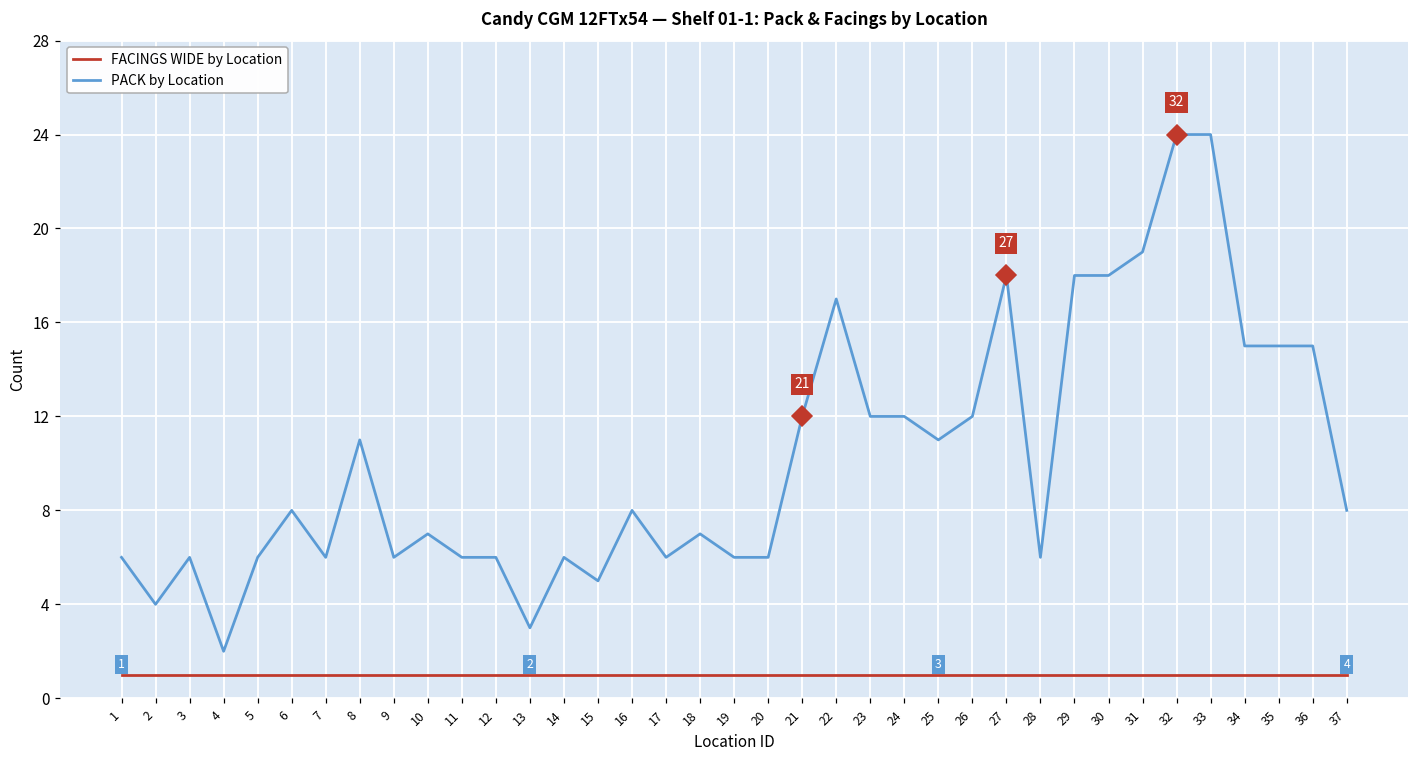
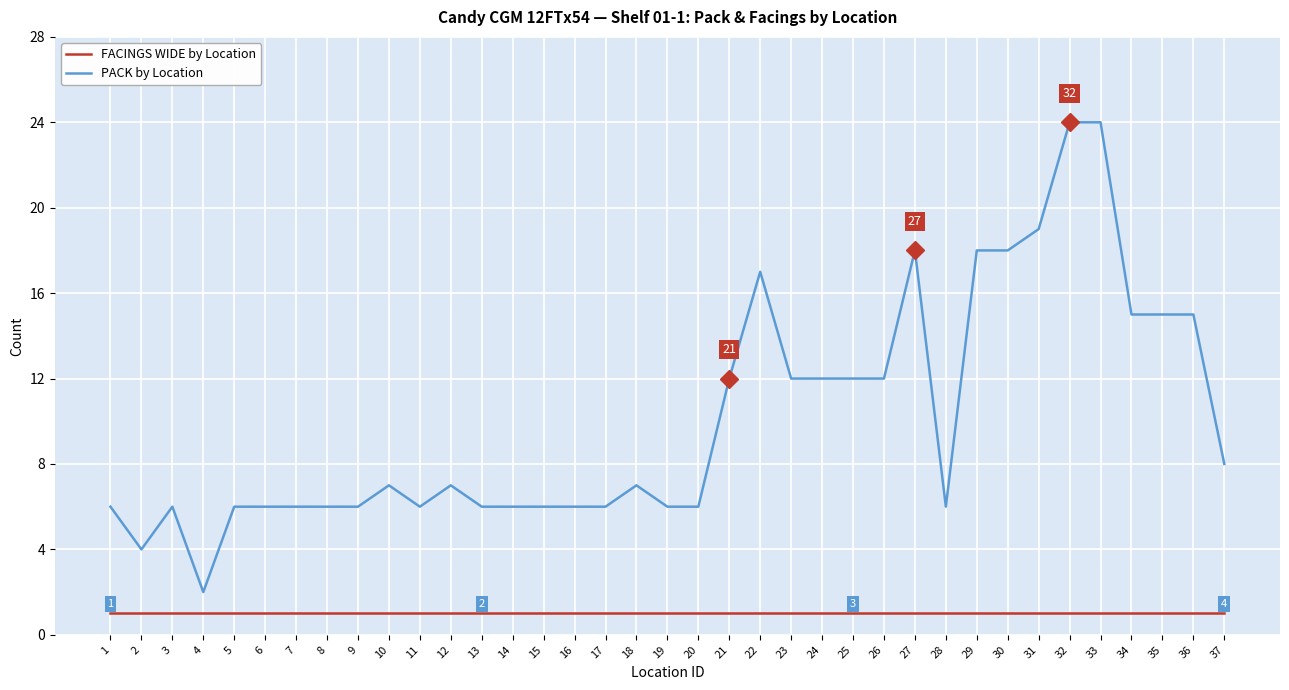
PACK by Location, 6: 8 -> 6
PACK by Location, 8: 11 -> 6
PACK by Location, 12: 6 -> 7
PACK by Location, 13: 3 -> 6
PACK by Location, 15: 5 -> 6
PACK by Location, 16: 8 -> 6
PACK by Location, 25: 11 -> 12
